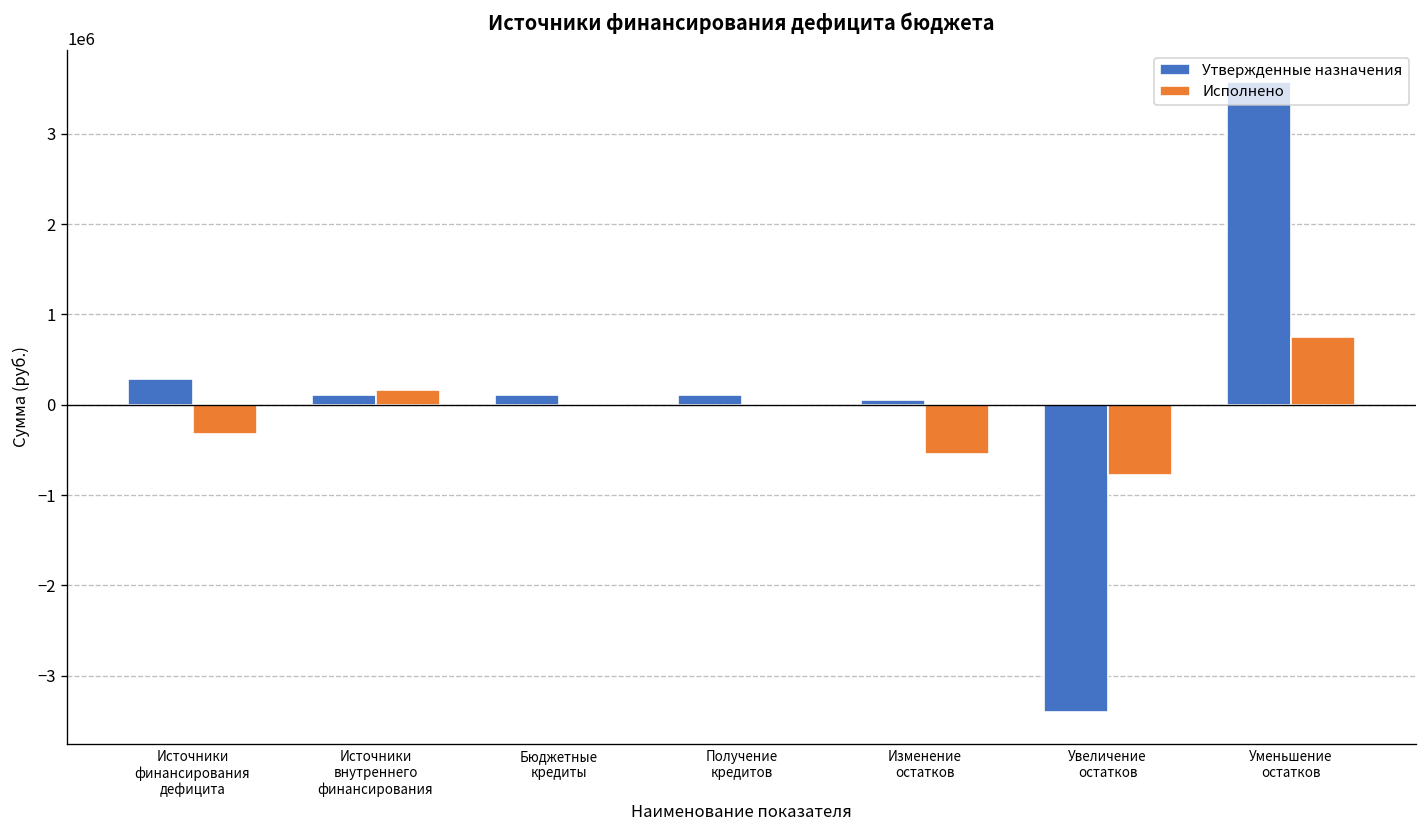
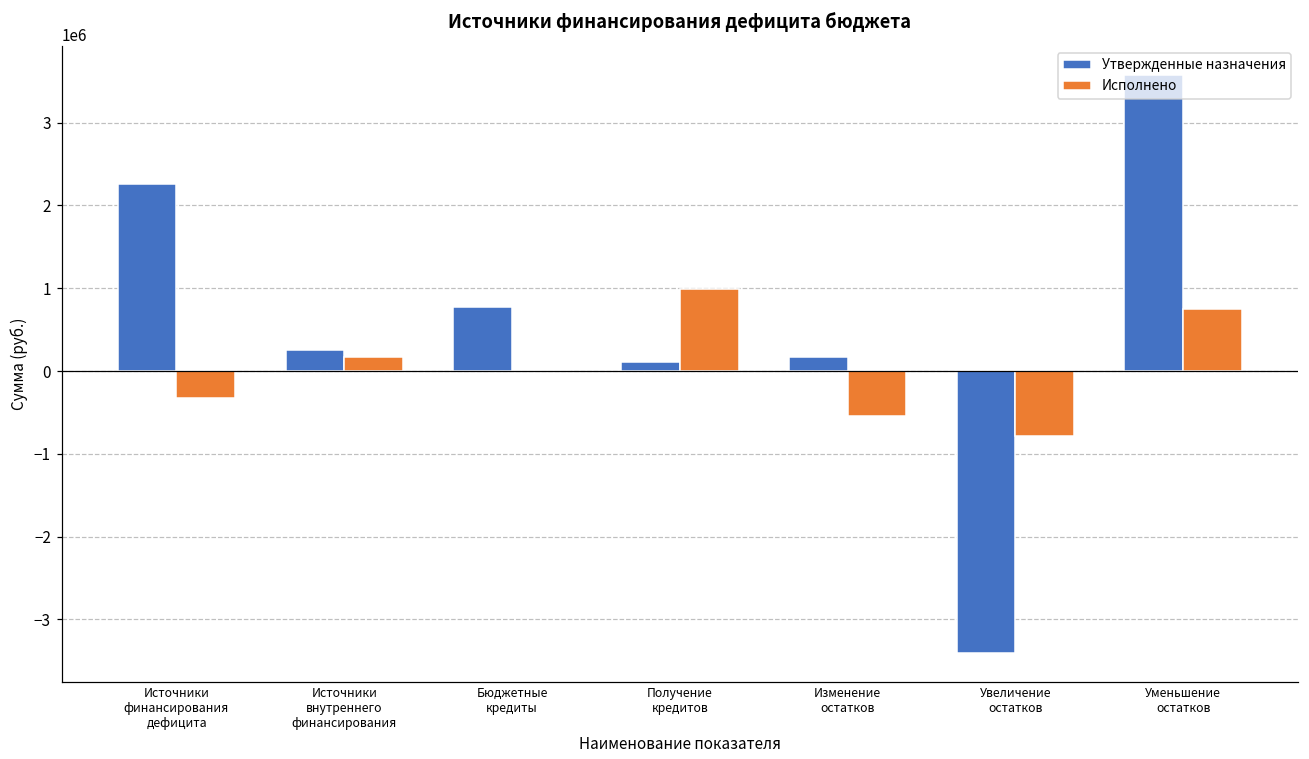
Утвержденные назначения, Источники финансирования дефицита: 300000 -> 2300000
Утвержденные назначения, Источники внутреннего финансирования: 100000 -> 300000
Утвержденные назначения, Бюджетные кредиты: 100000 -> 800000
Исполнено, Получение кредитов: 0 -> 1000000
Утвержденные назначения, Изменение остатков: 100000 -> 200000
